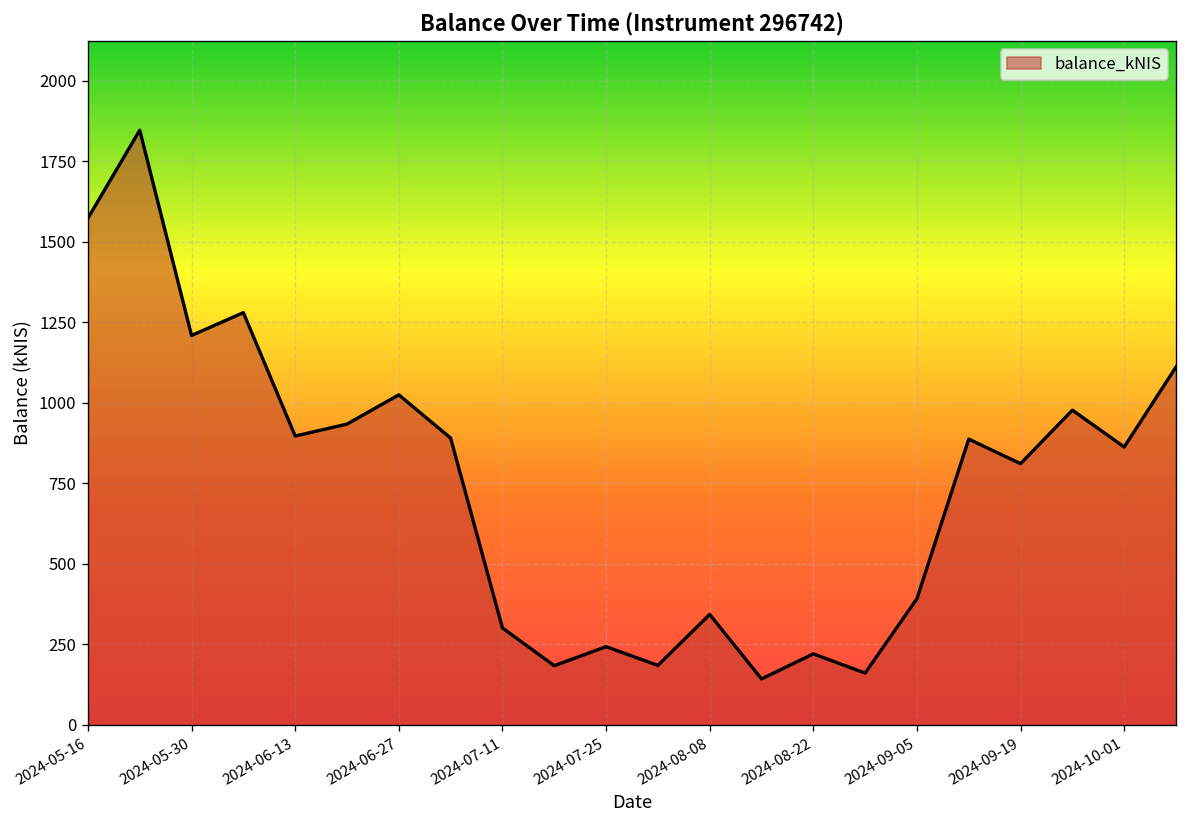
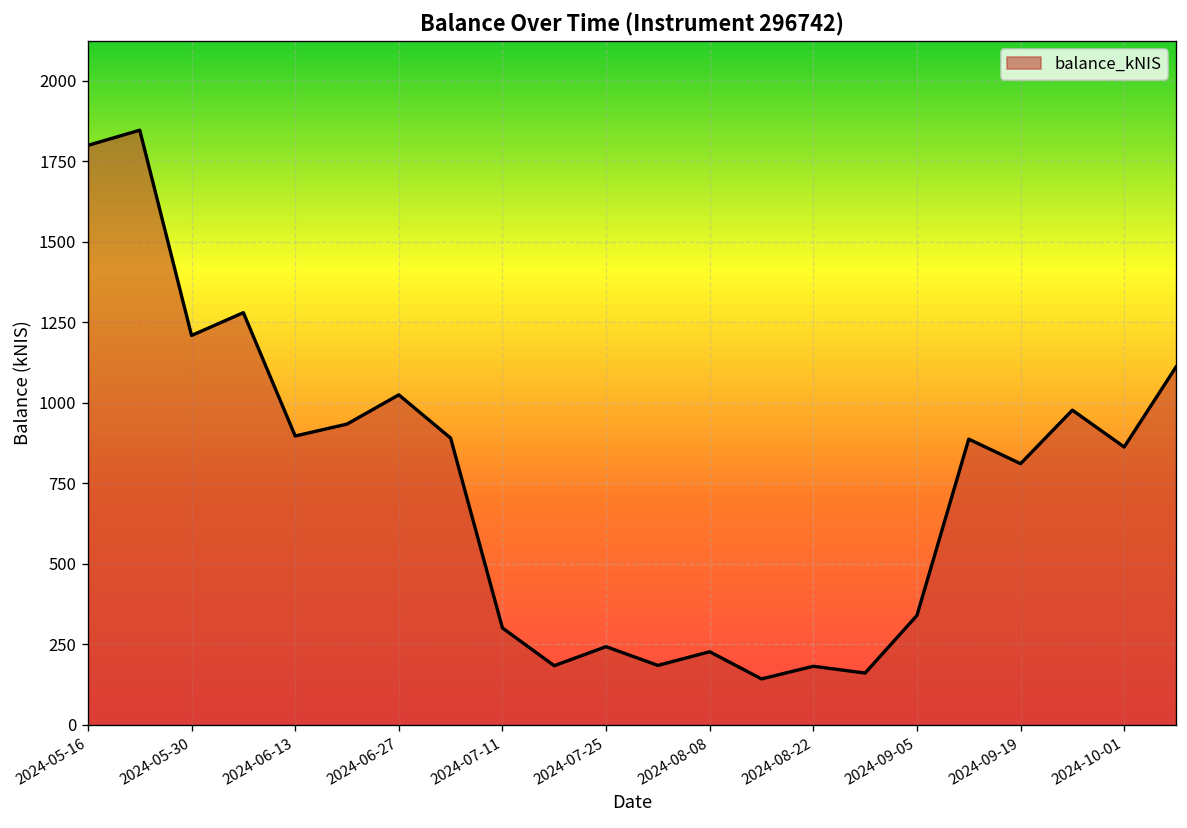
2024-05-16: 1570 -> 1800
2024-08-08: 340 -> 230
2024-08-22: 220 -> 180
2024-09-05: 390 -> 340
